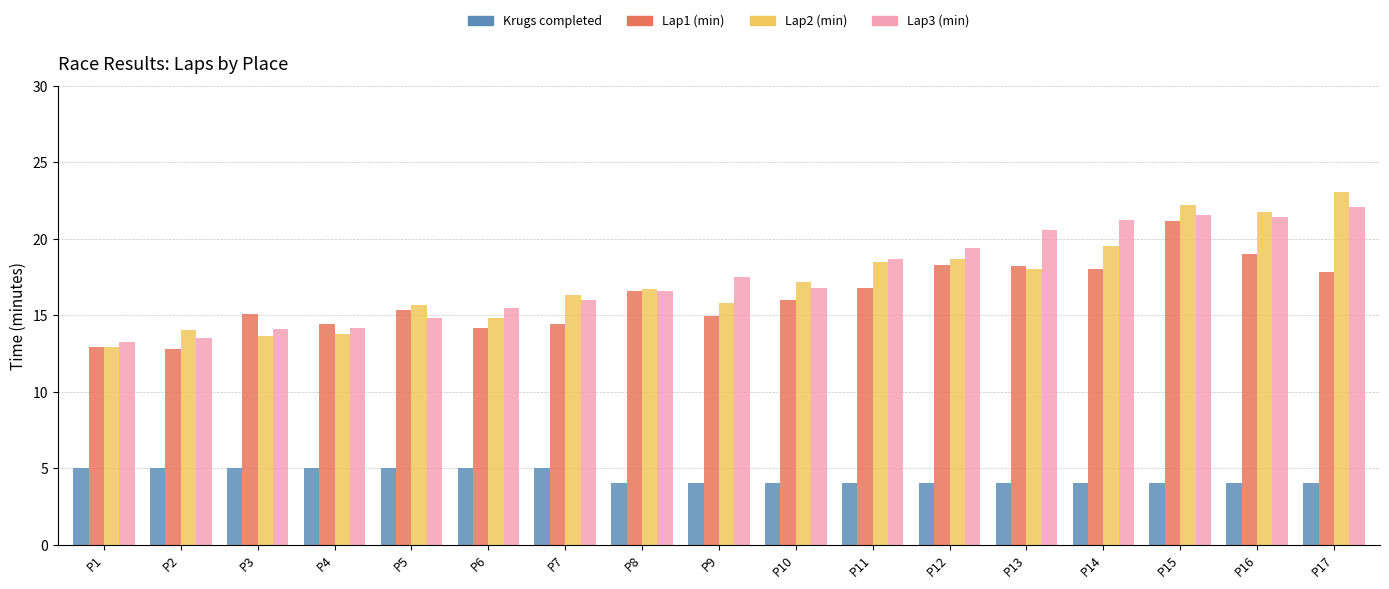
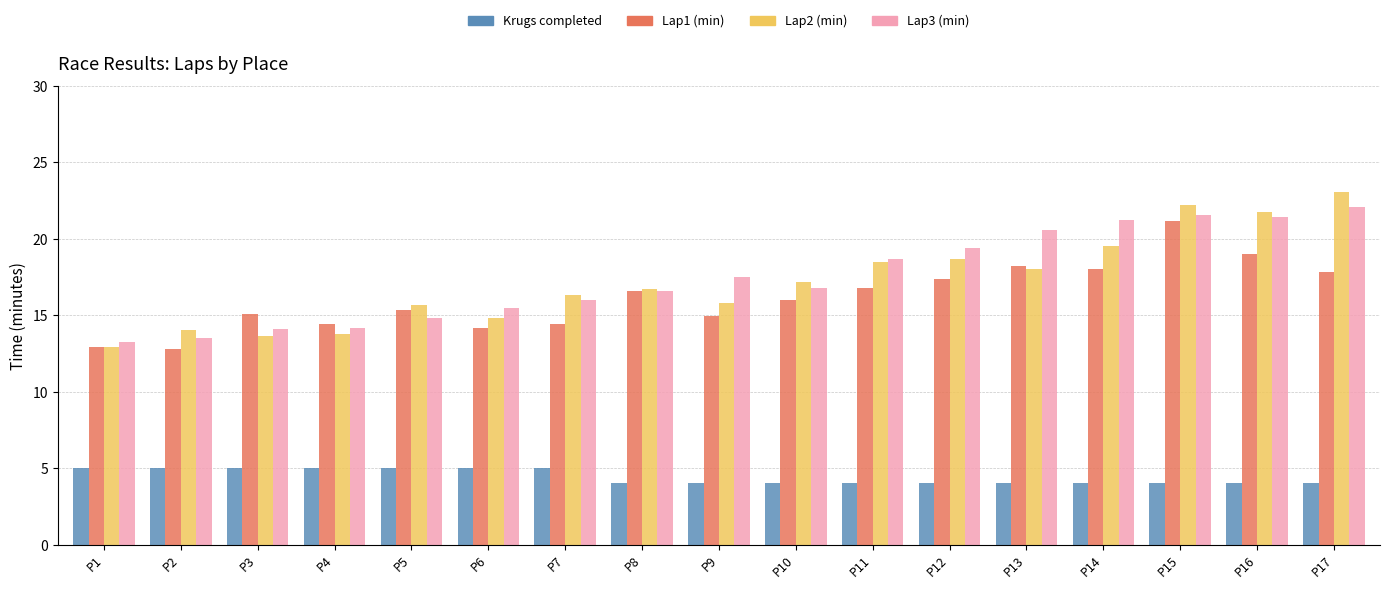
Lap1 (min), P12: 18.3 -> 17.4
